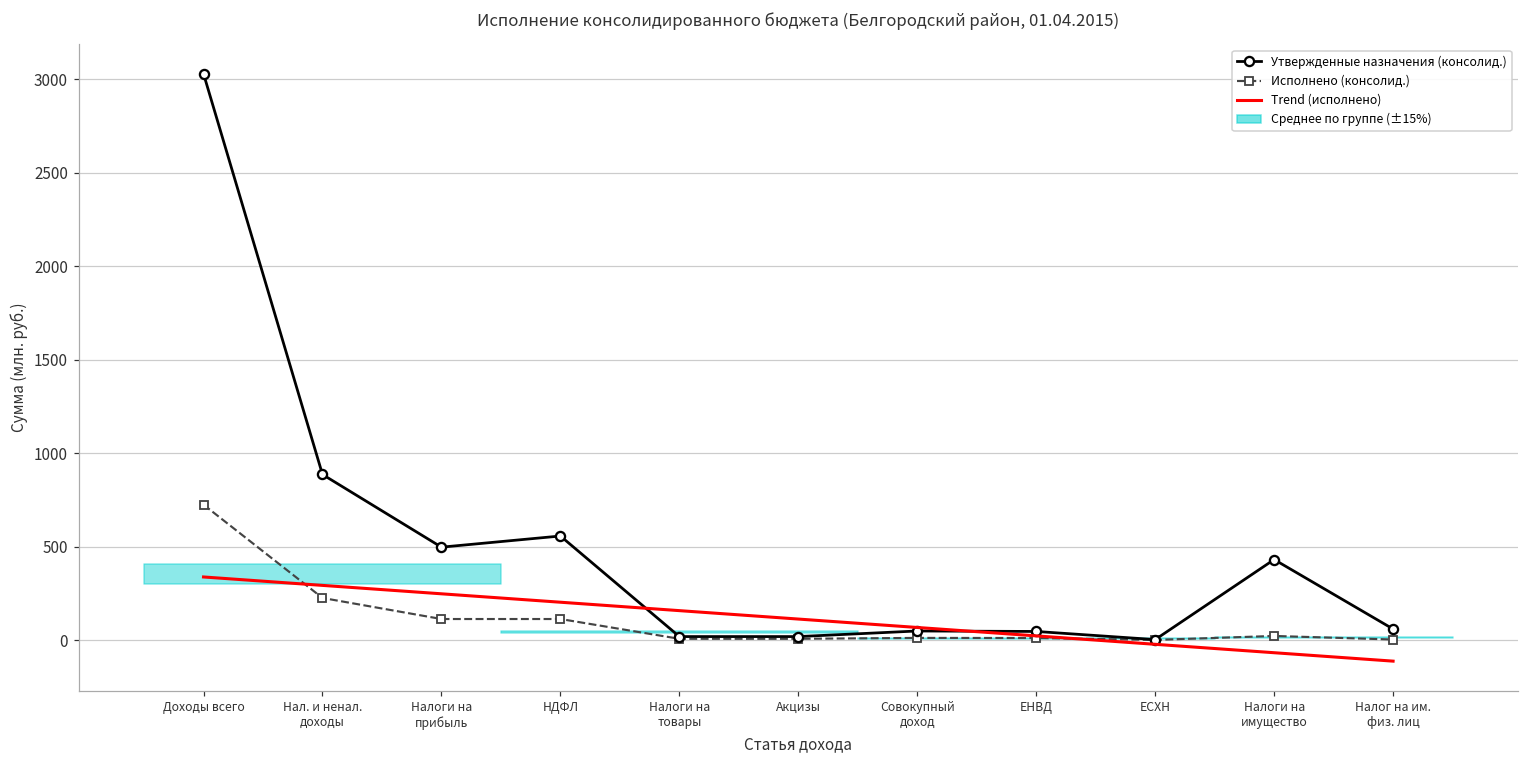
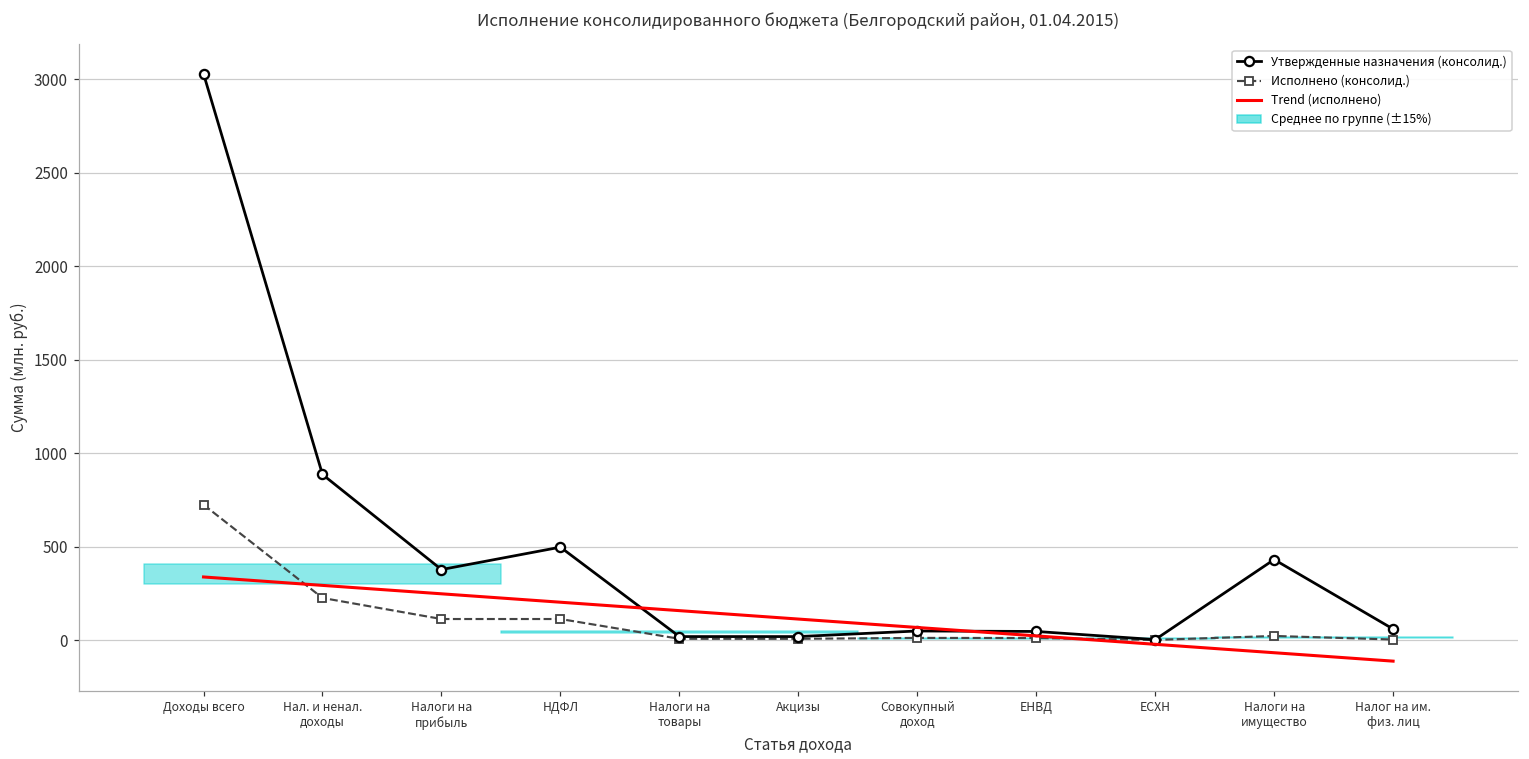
Утвержденные назначения (консолид.), Налоги на прибыль: 500 -> 380
Утвержденные назначения (консолид.), НДФЛ: 560 -> 500
